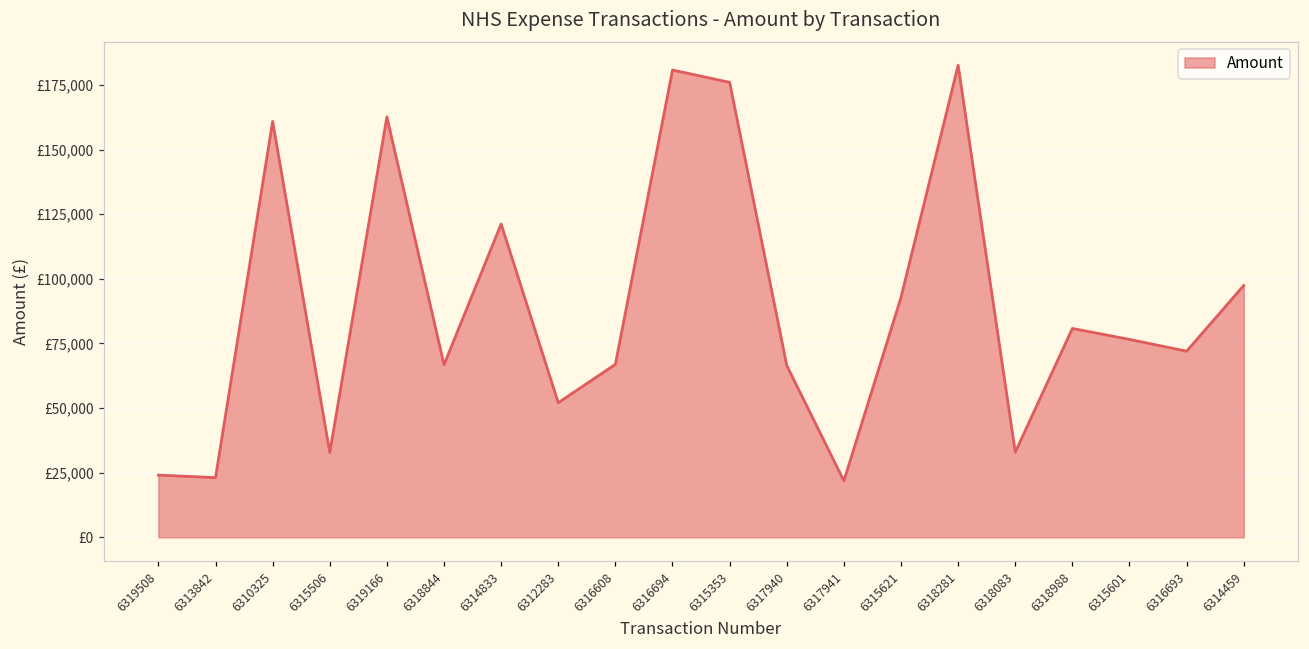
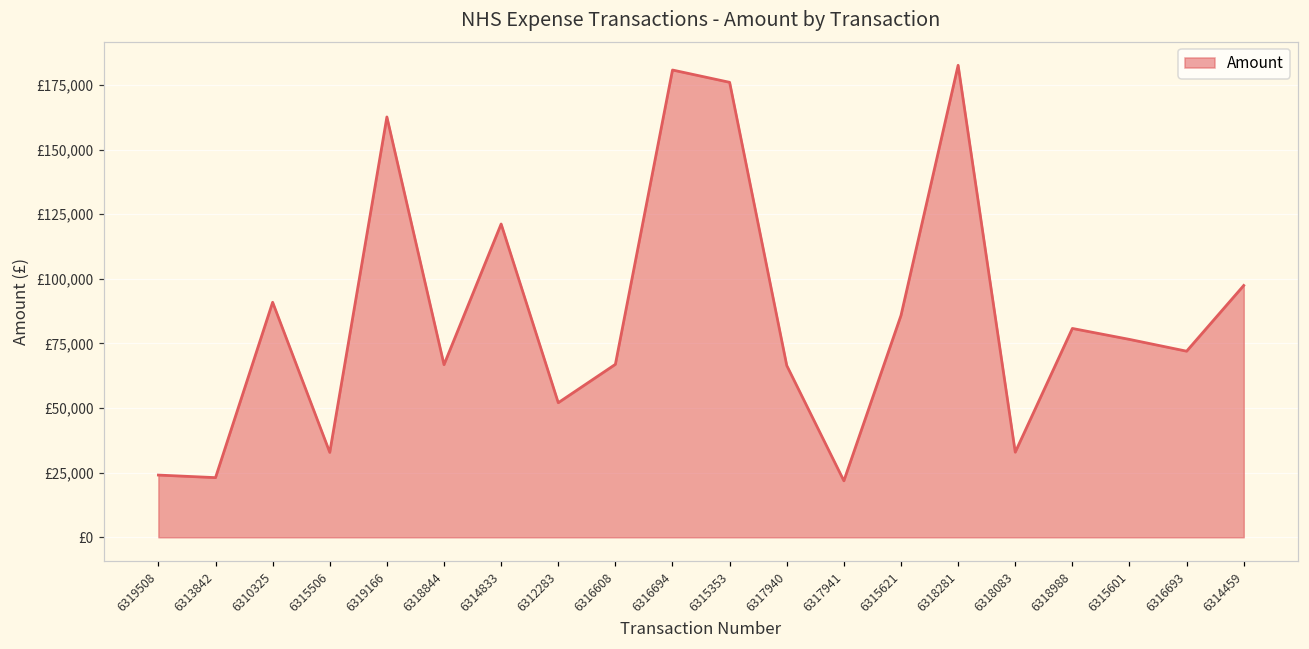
6310325: £161,000 -> £91,000
6315621: £93,000 -> £86,000
